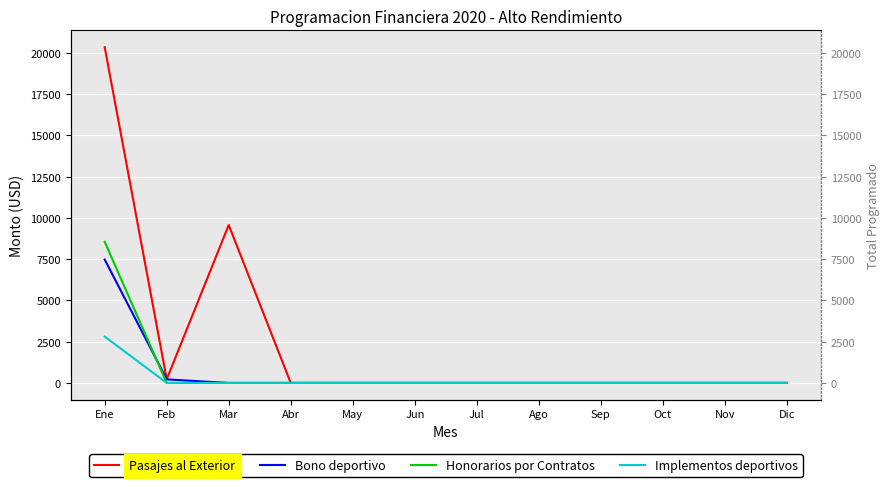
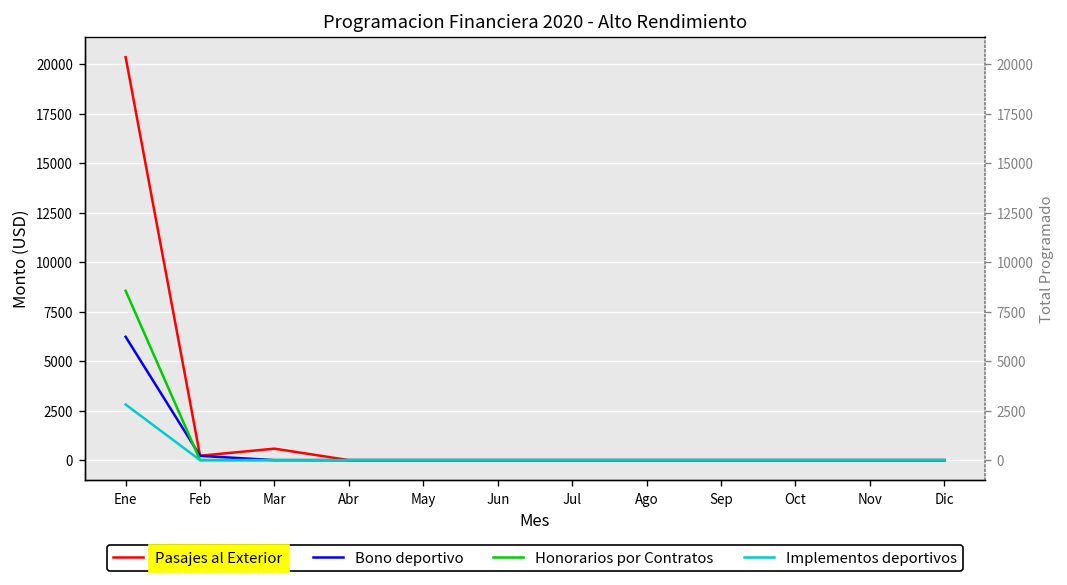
Bono deportivo, Ene: 7500 -> 6200
Pasajes al Exterior, Mar: 9600 -> 600
